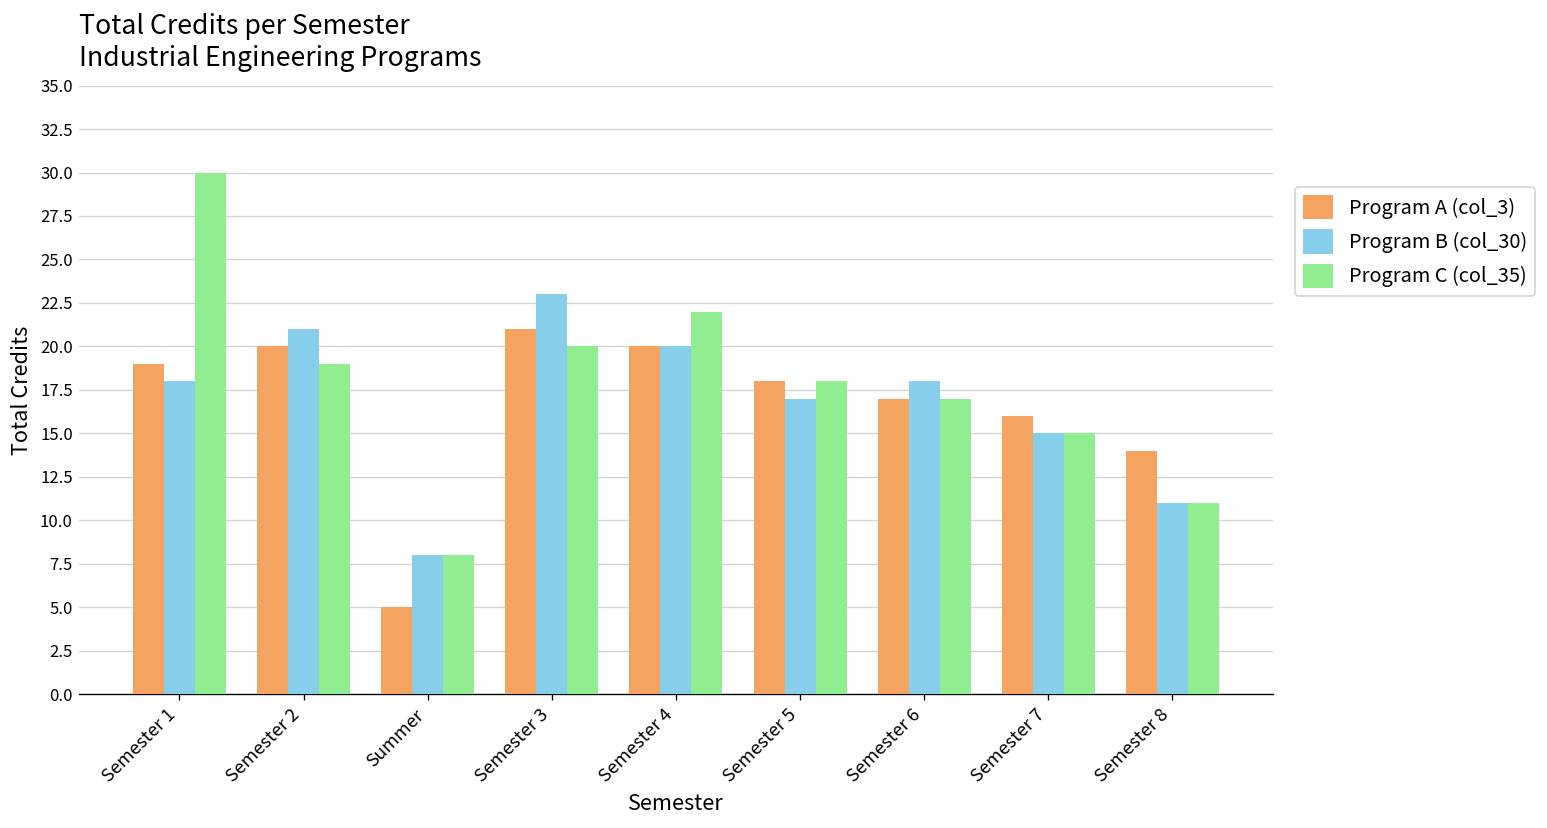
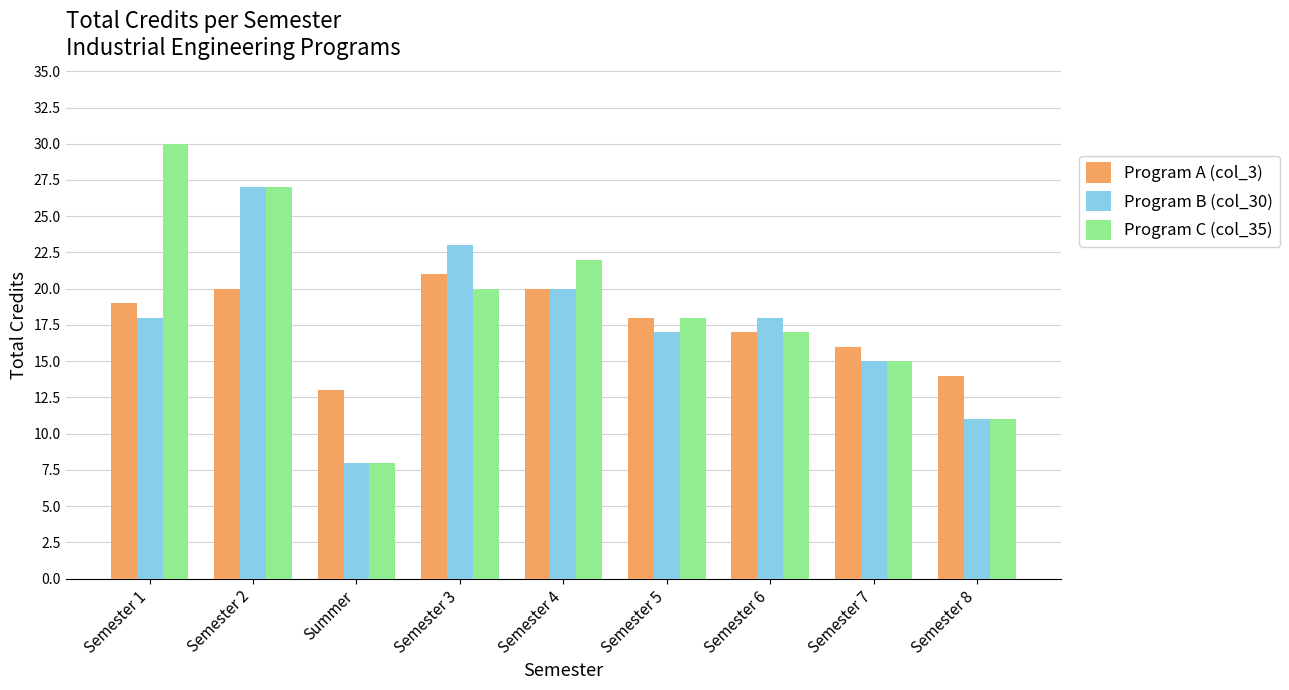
Program B (col_30), Semester 2: 21 -> 27
Program C (col_35), Semester 2: 19 -> 27
Program A (col_3), Summer: 5 -> 13
